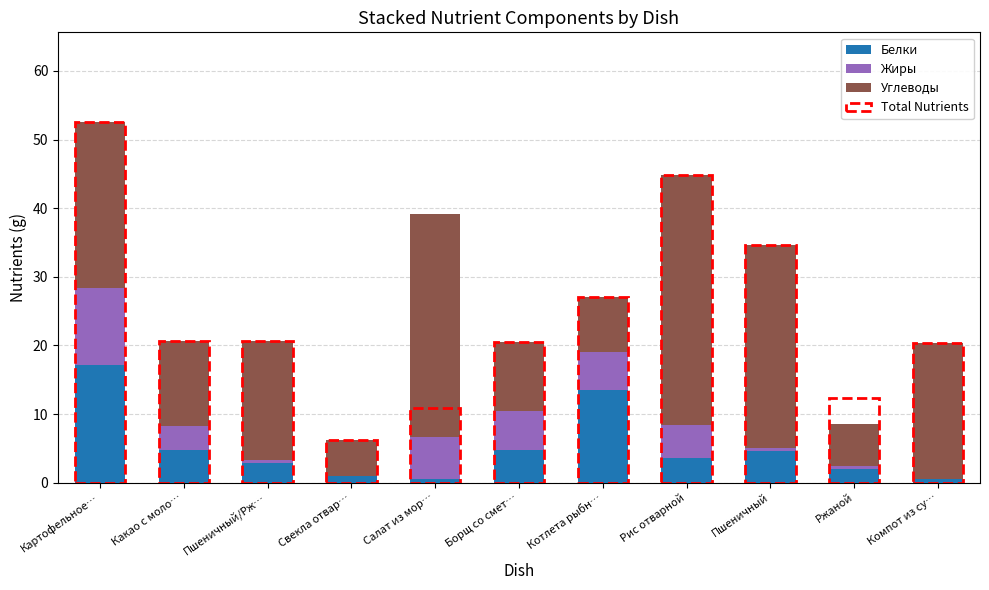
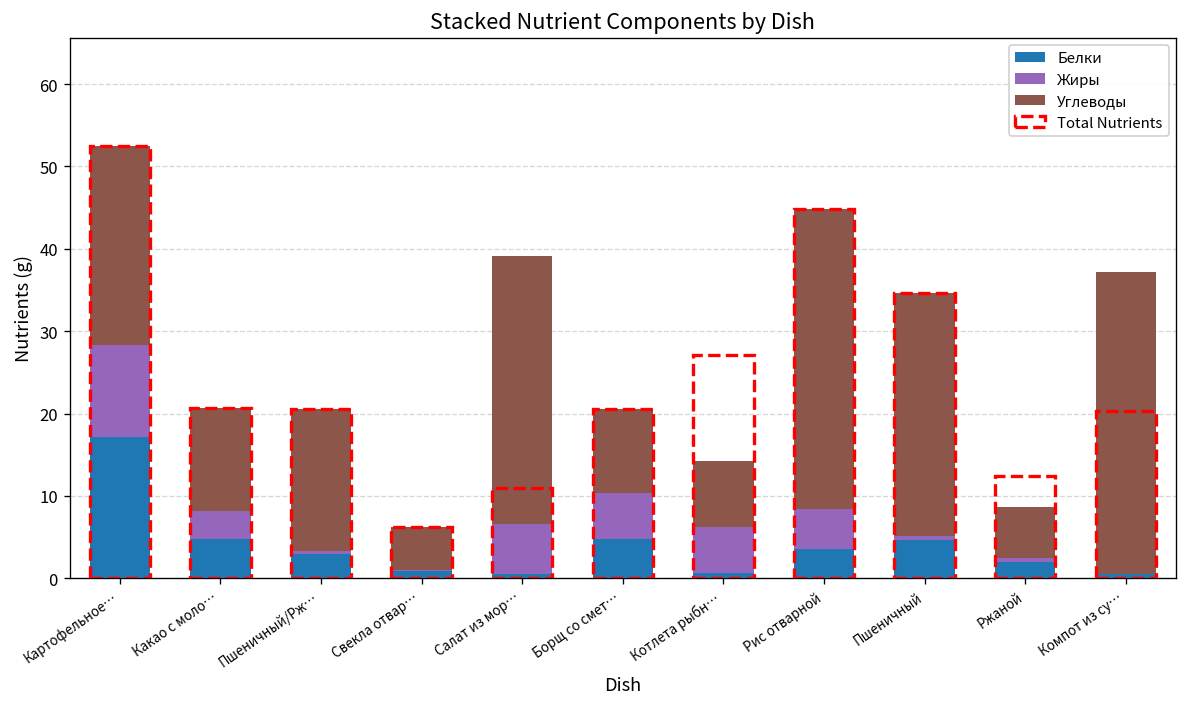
Белки, Котлета рыбн…: 14 -> 1
Углеводы, Компот из су…: 20 -> 37
